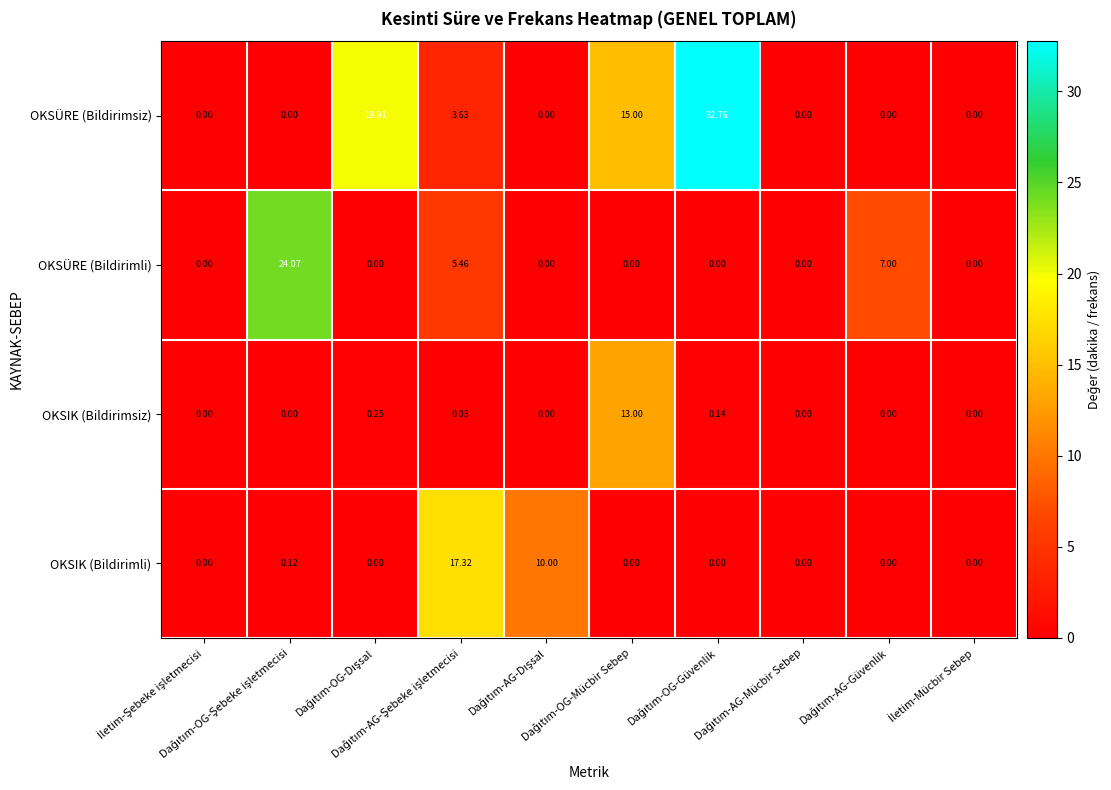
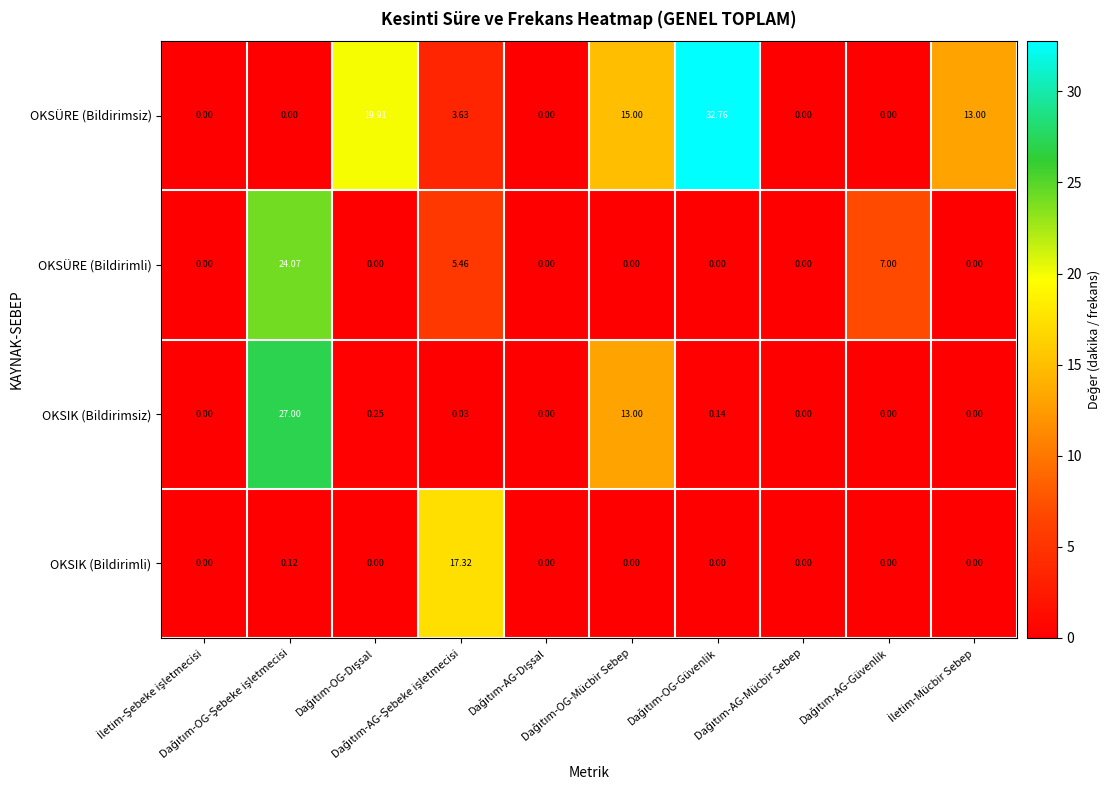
OKSÜRE (Bildirimsiz), İletim-Mücbir Sebep: 0.00 -> 13.00
OKSIK (Bildirimsiz), Dağıtım-OG-Şebeke işletmecisi: 0.00 -> 27.00
OKSIK (Bildirimli), Dağıtım-AG-Dışsal: 10.00 -> 0.00
